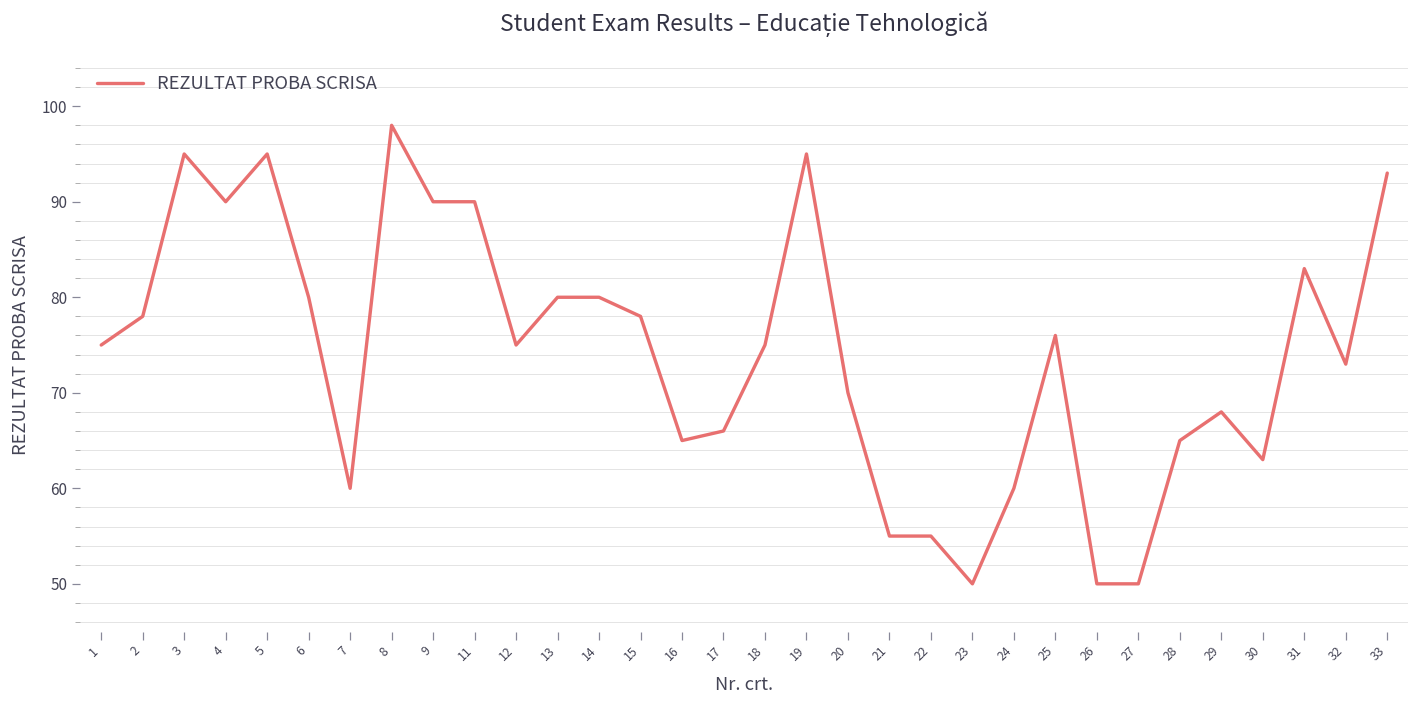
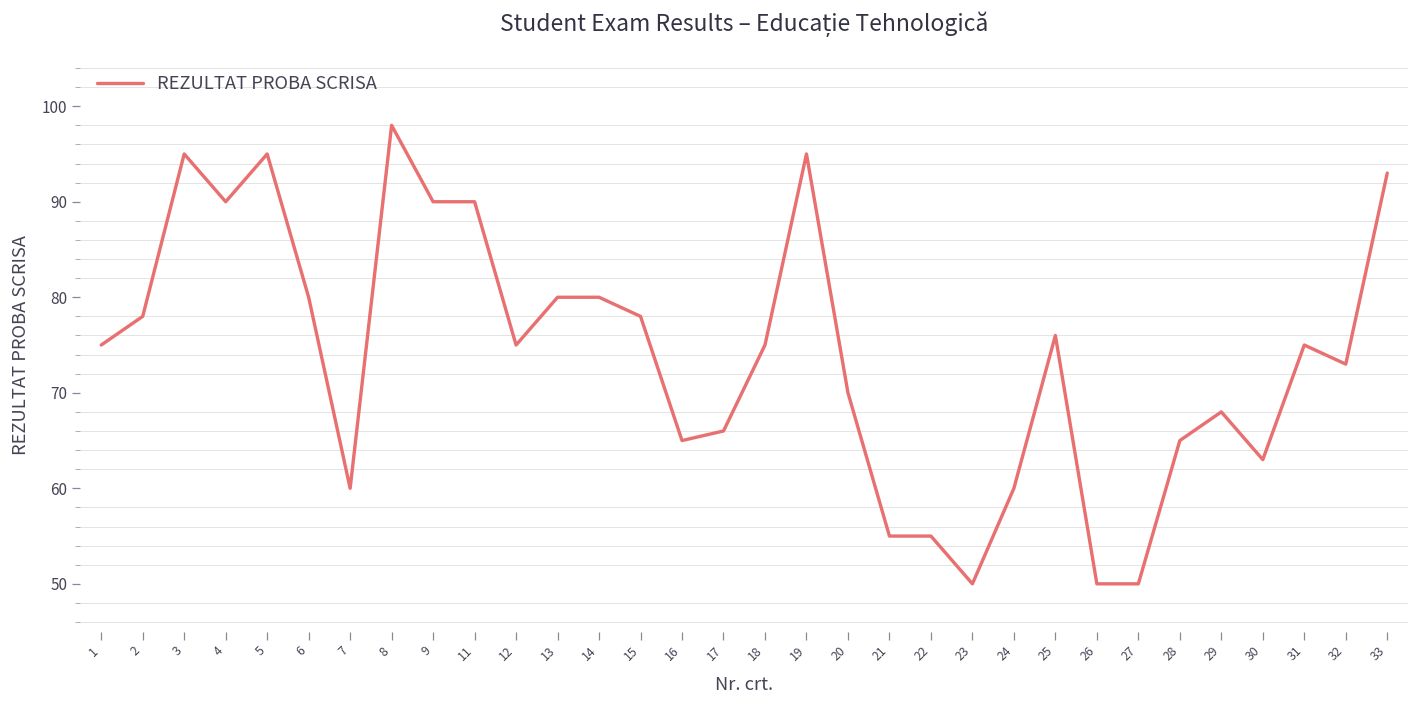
31: 83 -> 75
